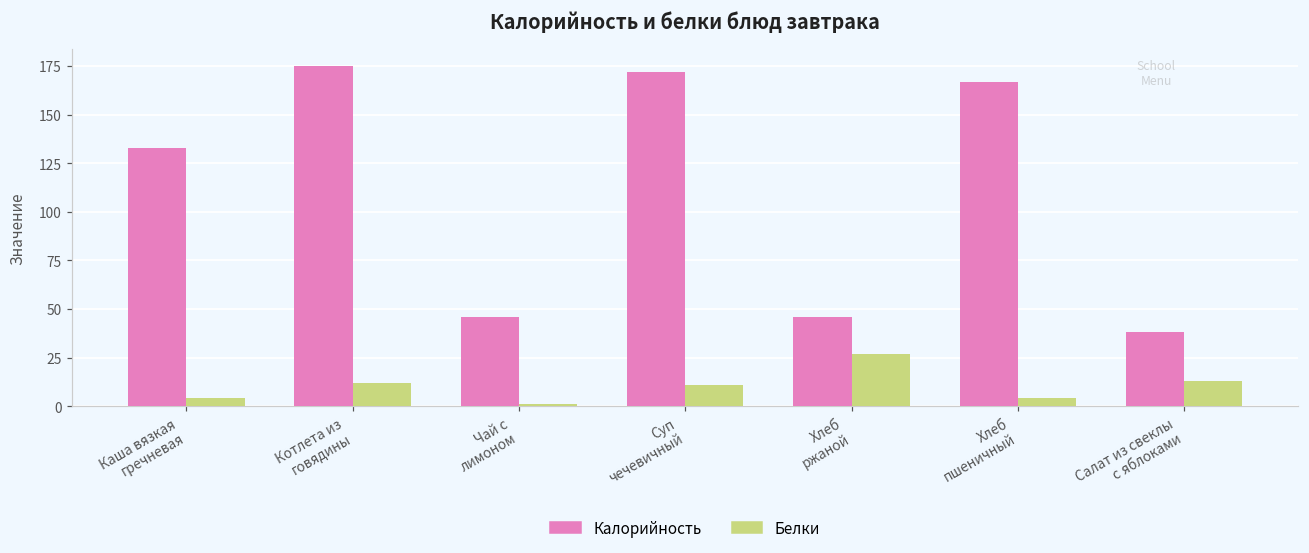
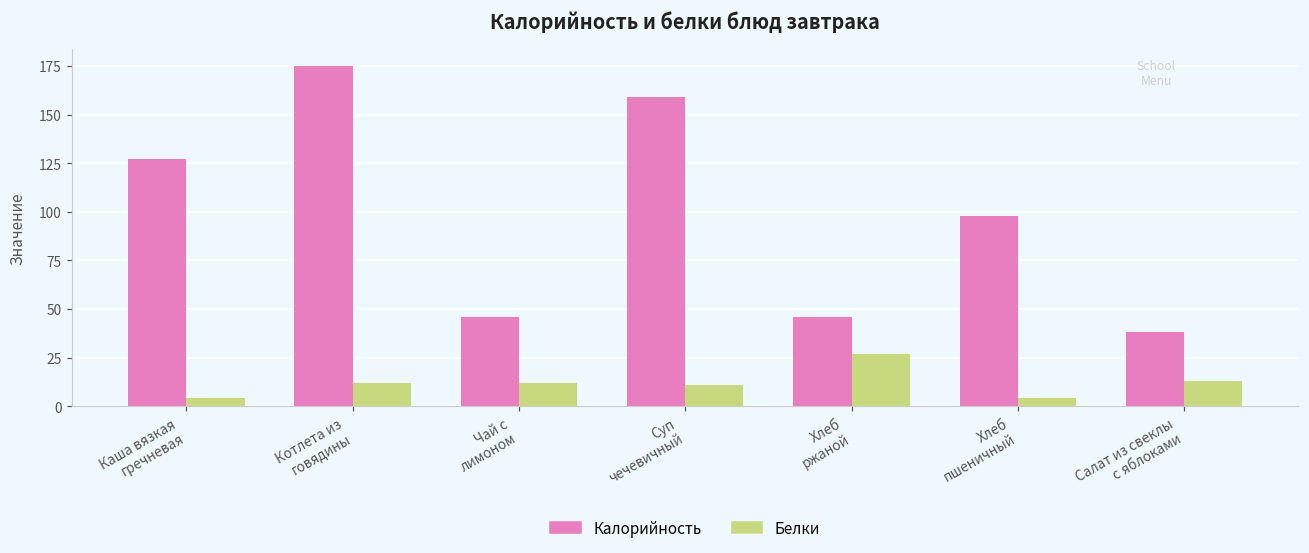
Калорийность, Каша вязкая гречневая: 133 -> 127
Белки, Чай с лимоном: 1 -> 12
Калорийность, Суп чечевичный: 172 -> 159
Калорийность, Хлеб пшеничный: 167 -> 98
